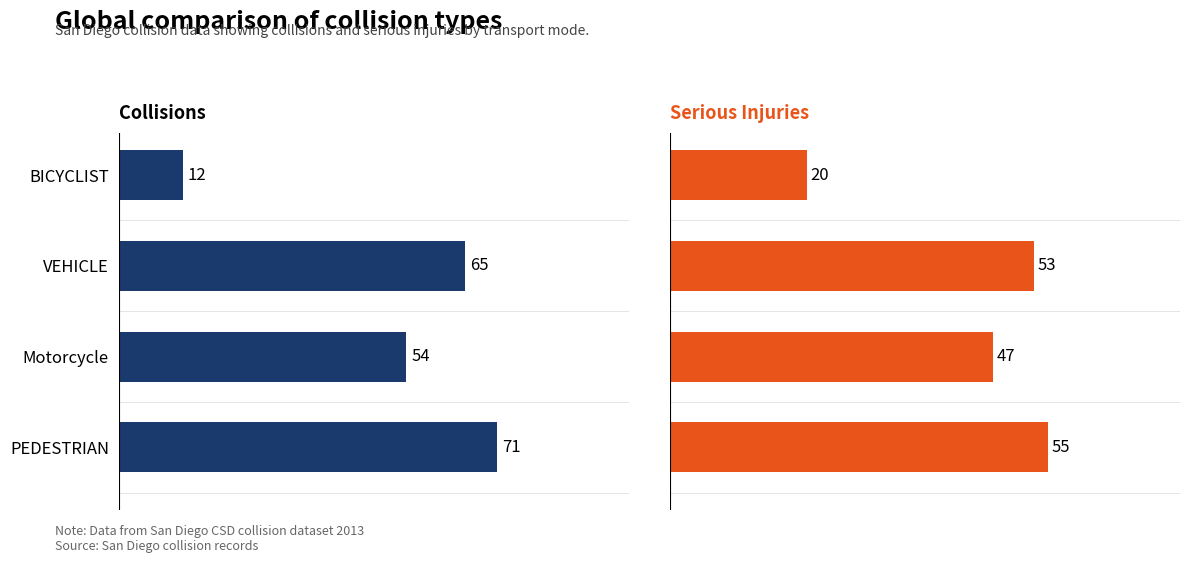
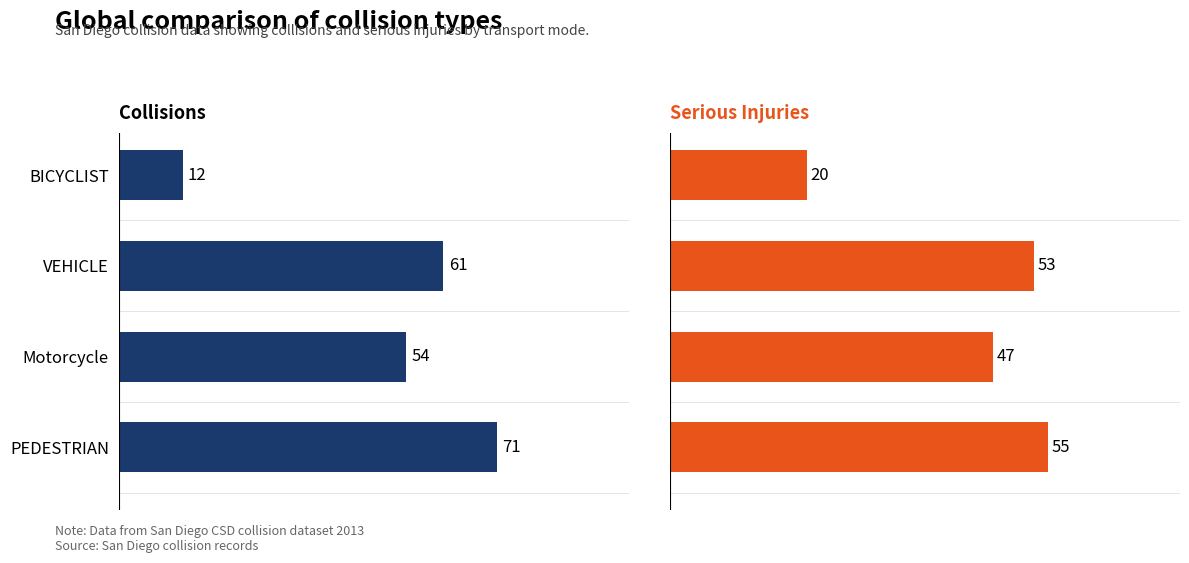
Collisions, VEHICLE: 65 -> 61
